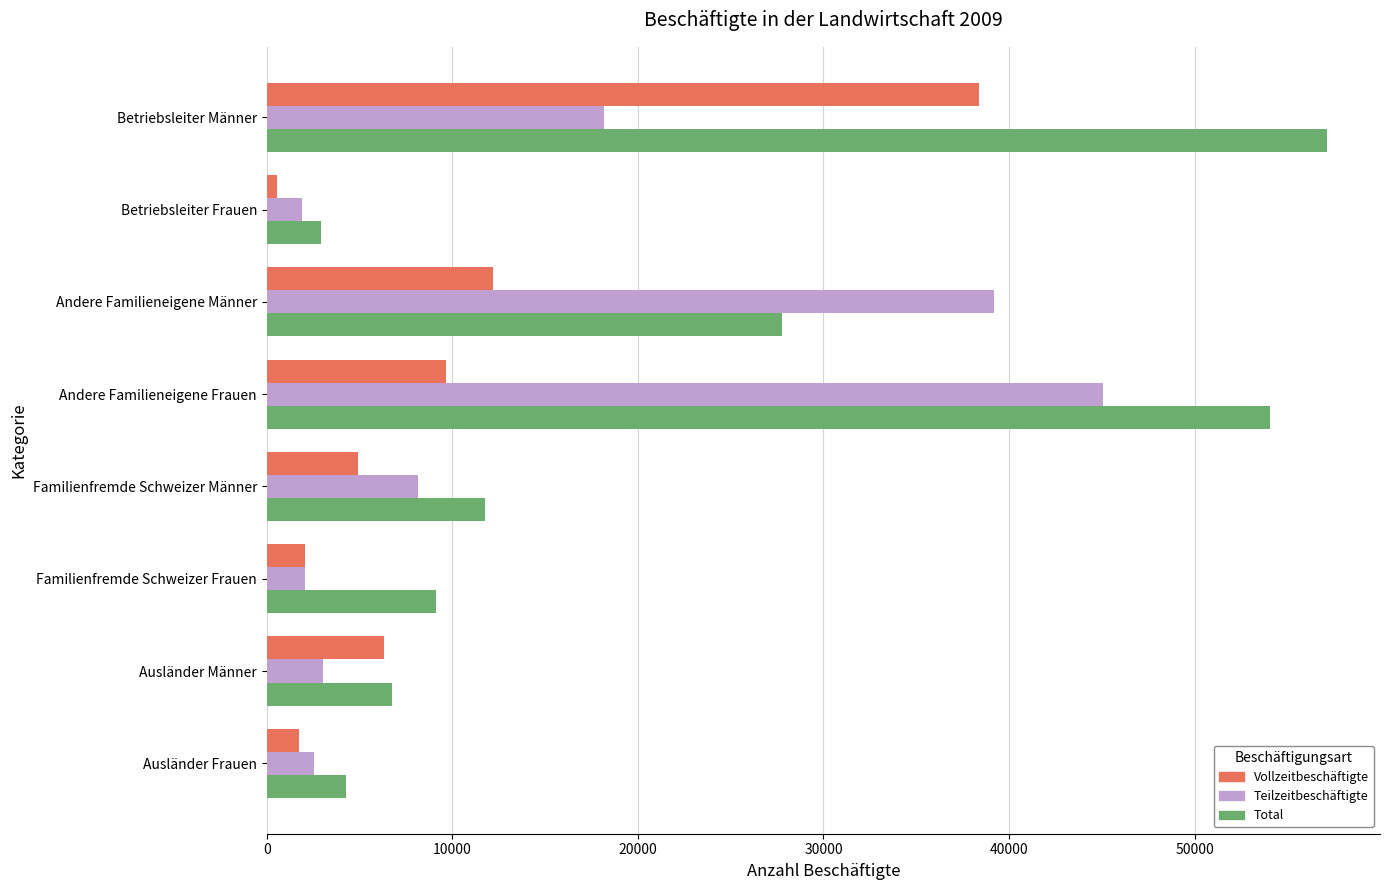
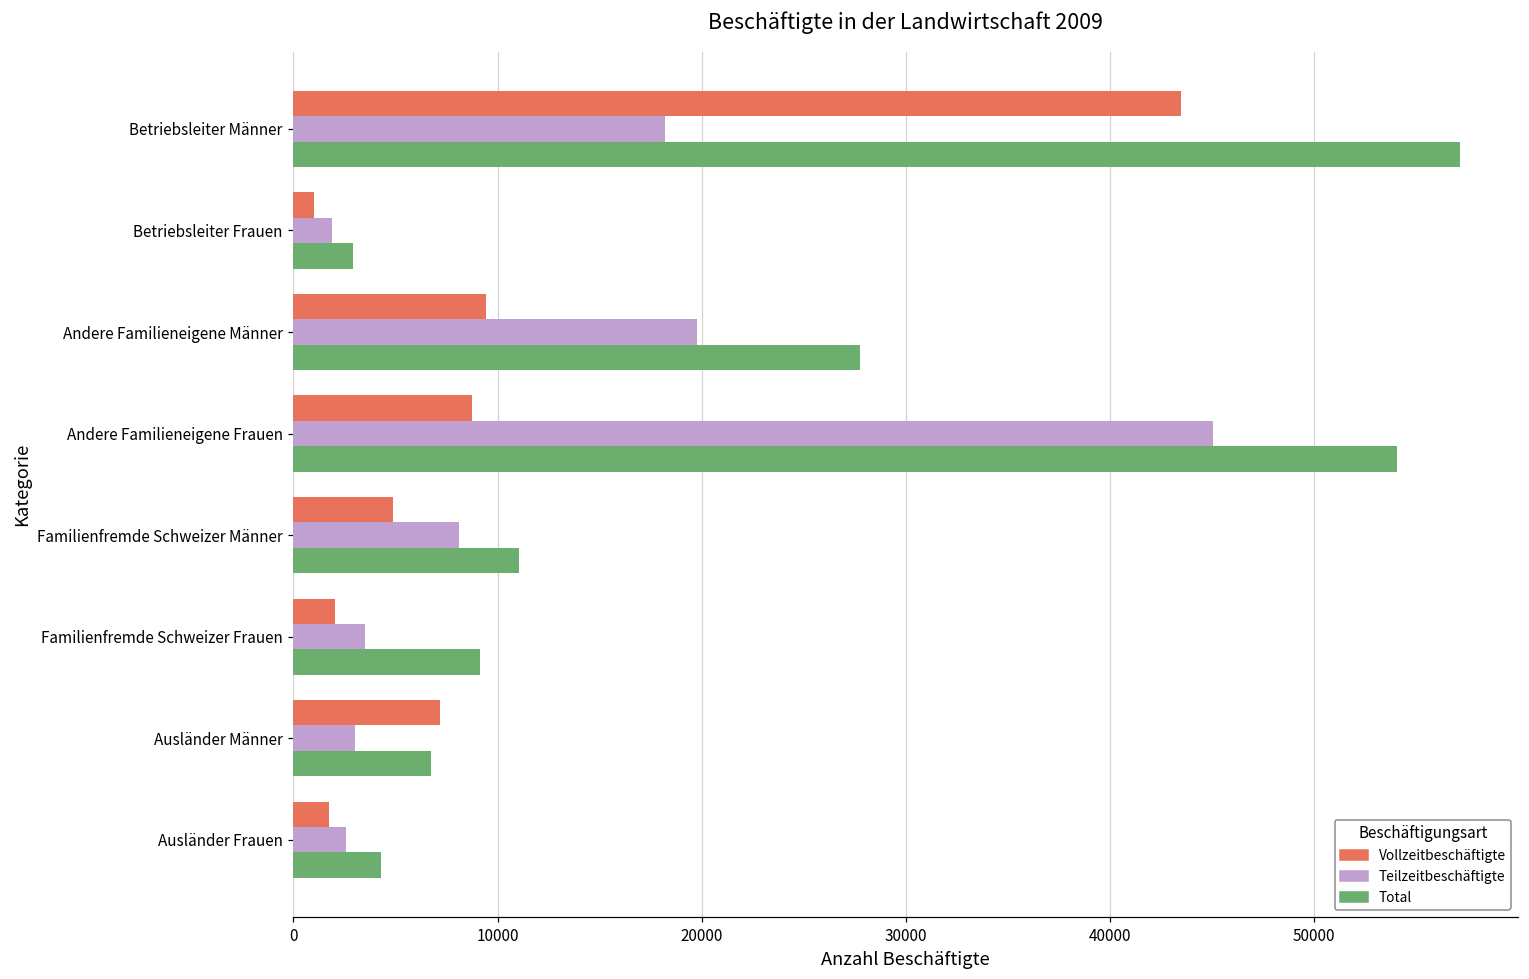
Vollzeitbeschäftigte, Betriebsleiter Männer: 38400 -> 43500
Vollzeitbeschäftigte, Betriebsleiter Frauen: 600 -> 1000
Vollzeitbeschäftigte, Andere Familieneigene Männer: 12200 -> 9400
Teilzeitbeschäftigte, Andere Familieneigene Männer: 39200 -> 19800
Vollzeitbeschäftigte, Andere Familieneigene Frauen: 9700 -> 8800
Total, Familienfremde Schweizer Männer: 11800 -> 11100
Teilzeitbeschäftigte, Familienfremde Schweizer Frauen: 2100 -> 3500
Vollzeitbeschäftigte, Ausländer Männer: 6300 -> 7200
